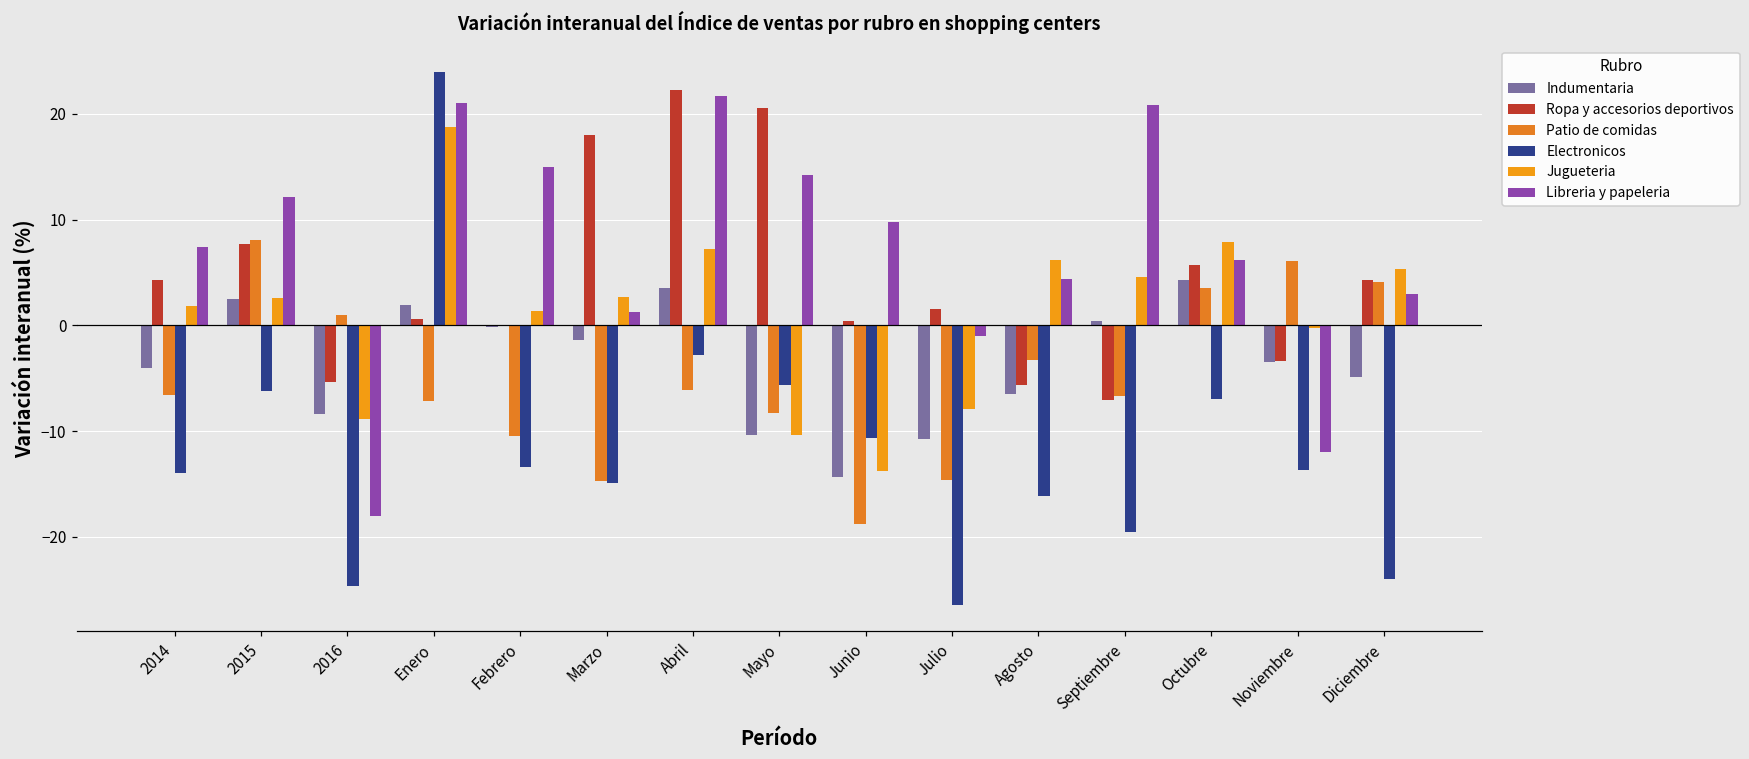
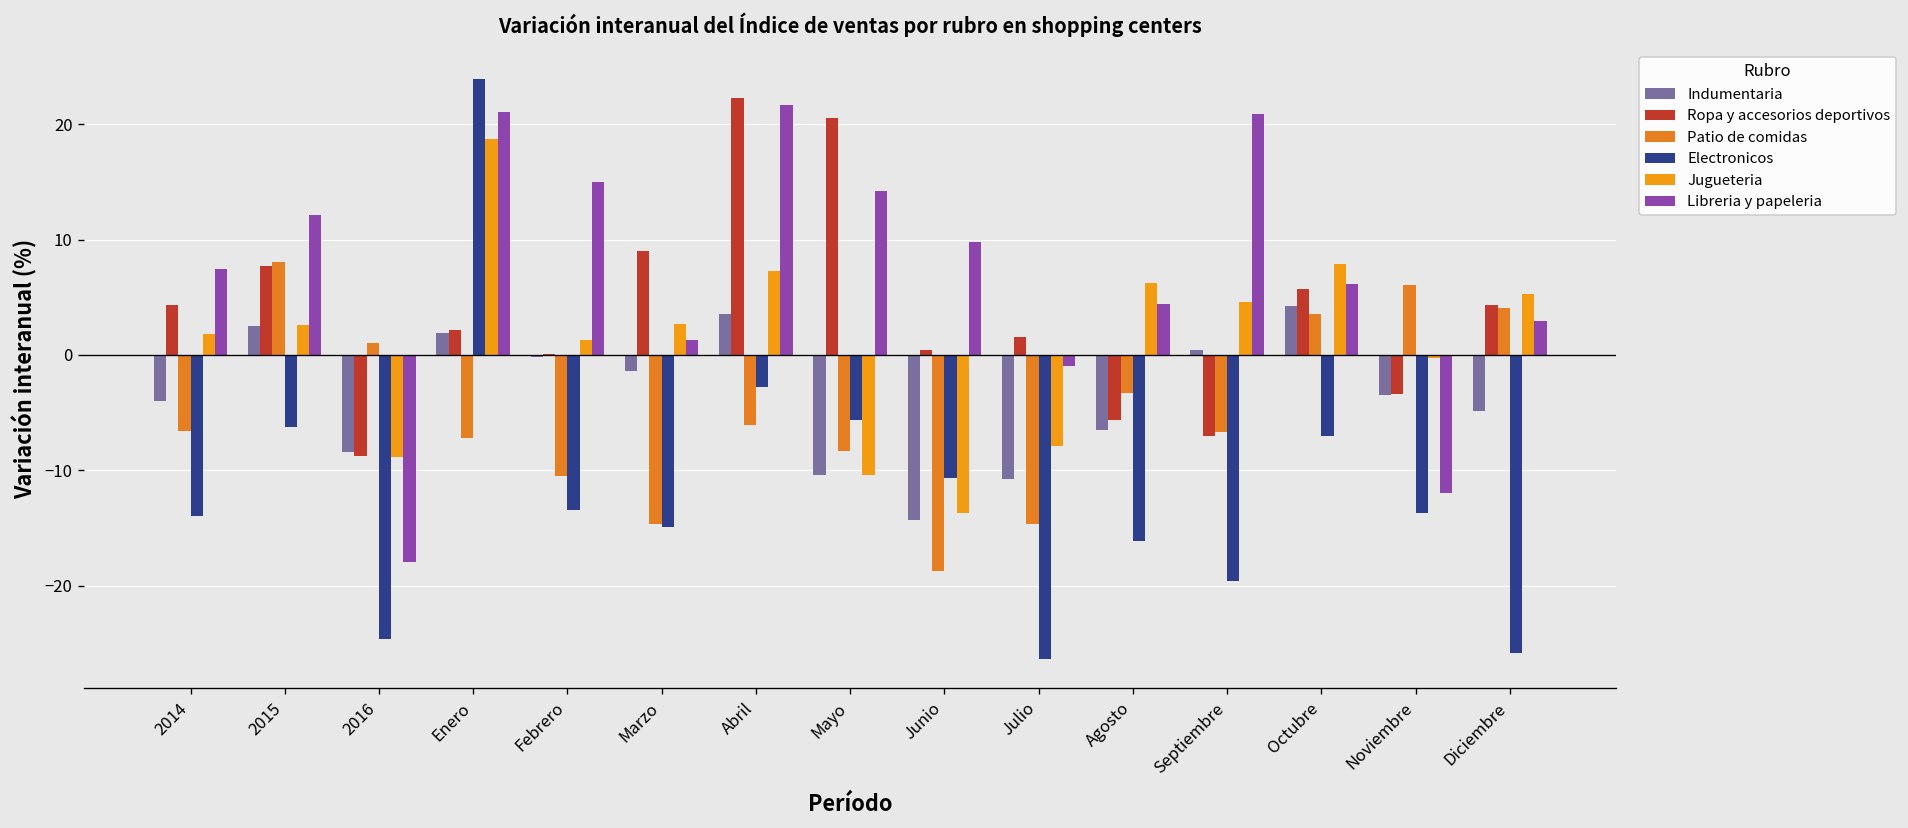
Ropa y accesorios deportivos, 2016: -5 -> -9
Ropa y accesorios deportivos, Enero: 1 -> 2
Ropa y accesorios deportivos, Marzo: 18 -> 9
Electronicos, Diciembre: -24 -> -26
